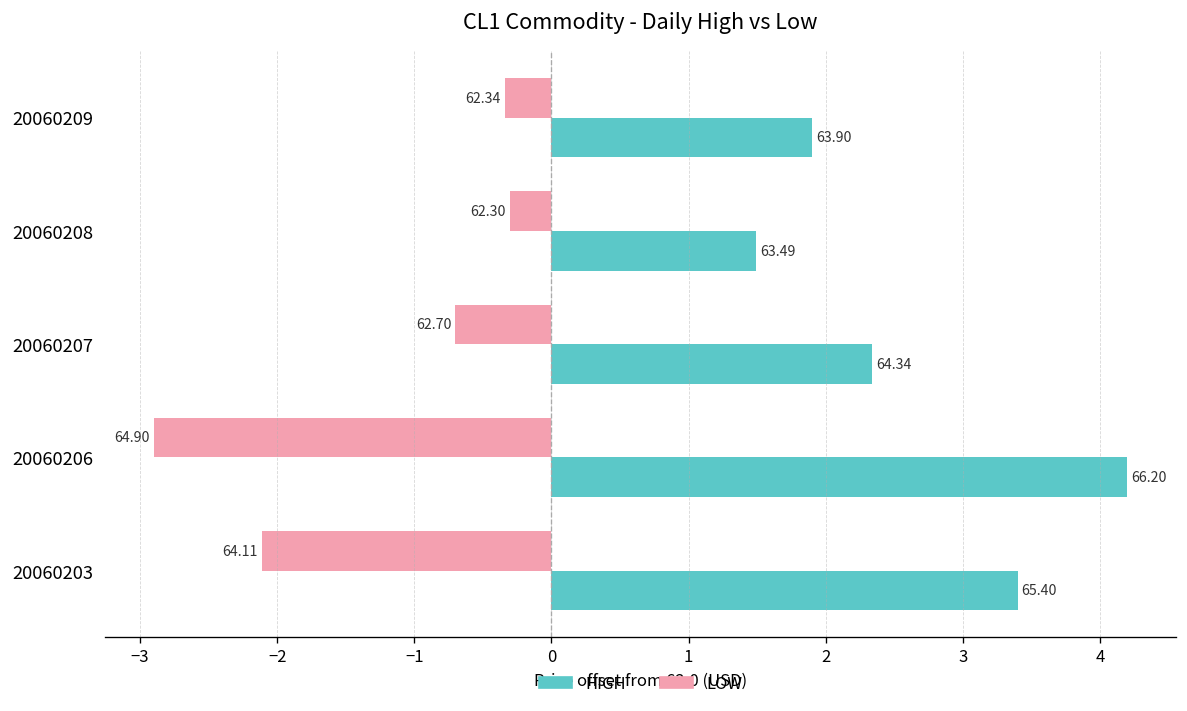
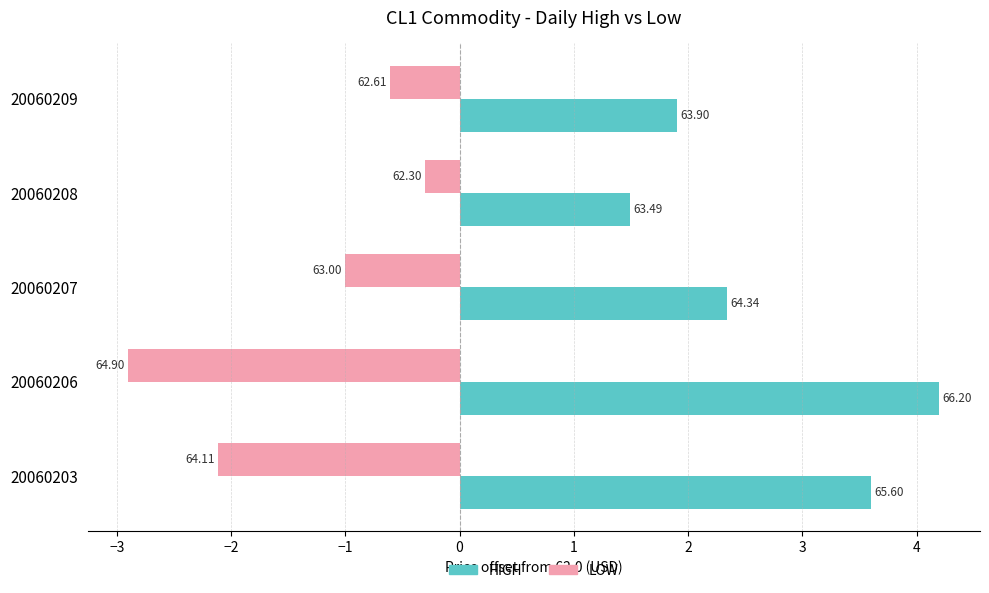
LOW, 20060209: 62.34 -> 62.61
LOW, 20060207: 62.70 -> 63.00
HIGH, 20060203: 65.40 -> 65.60
